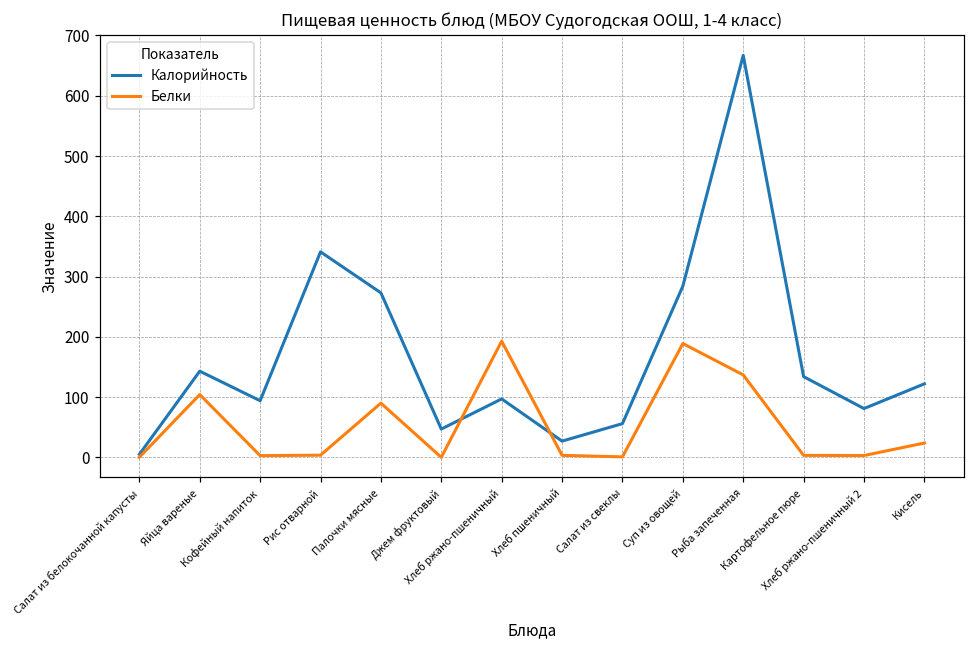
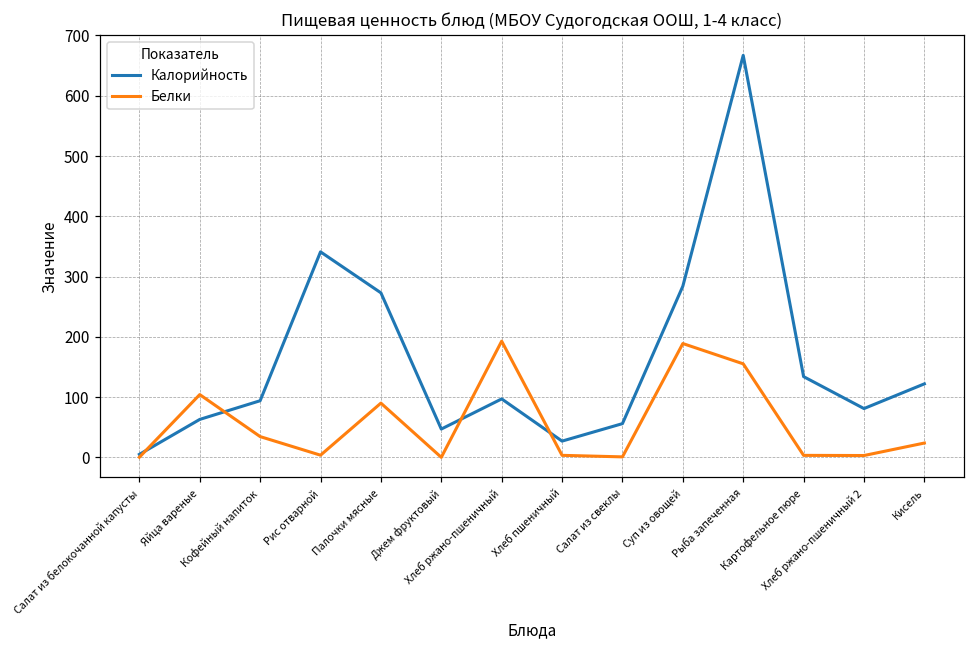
Калорийность, Яйца вареные: 140 -> 60
Белки, Кофейный напиток: 0 -> 30
Белки, Рыба запеченная: 140 -> 160
